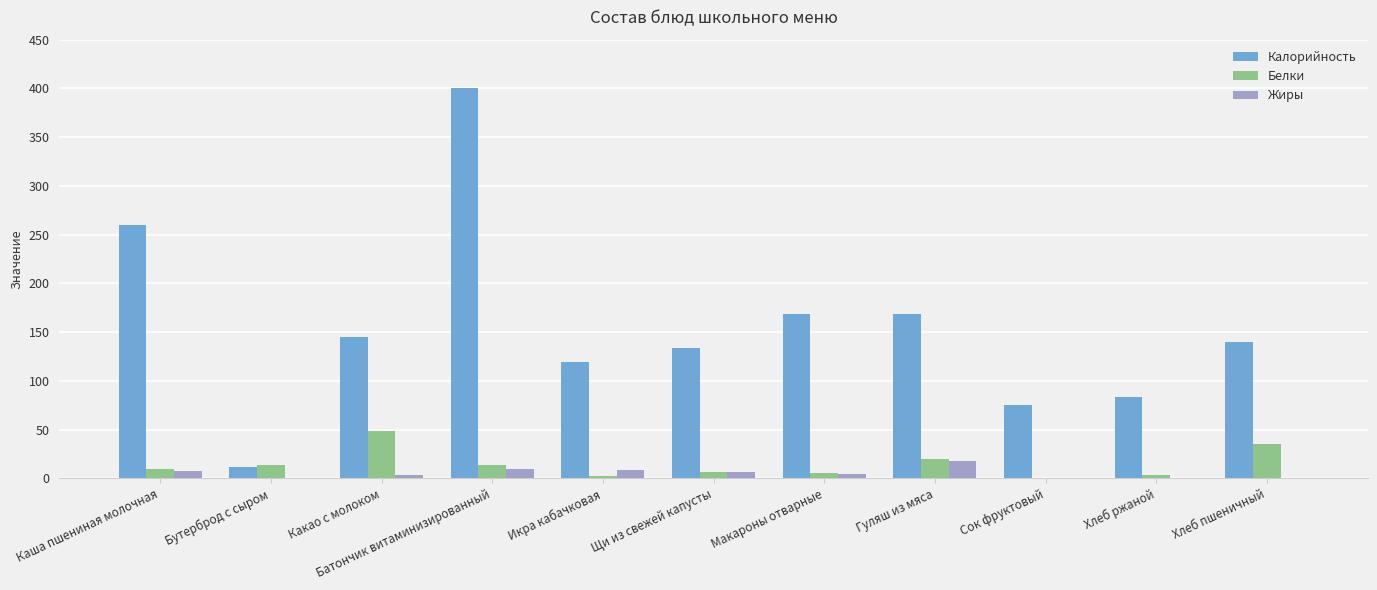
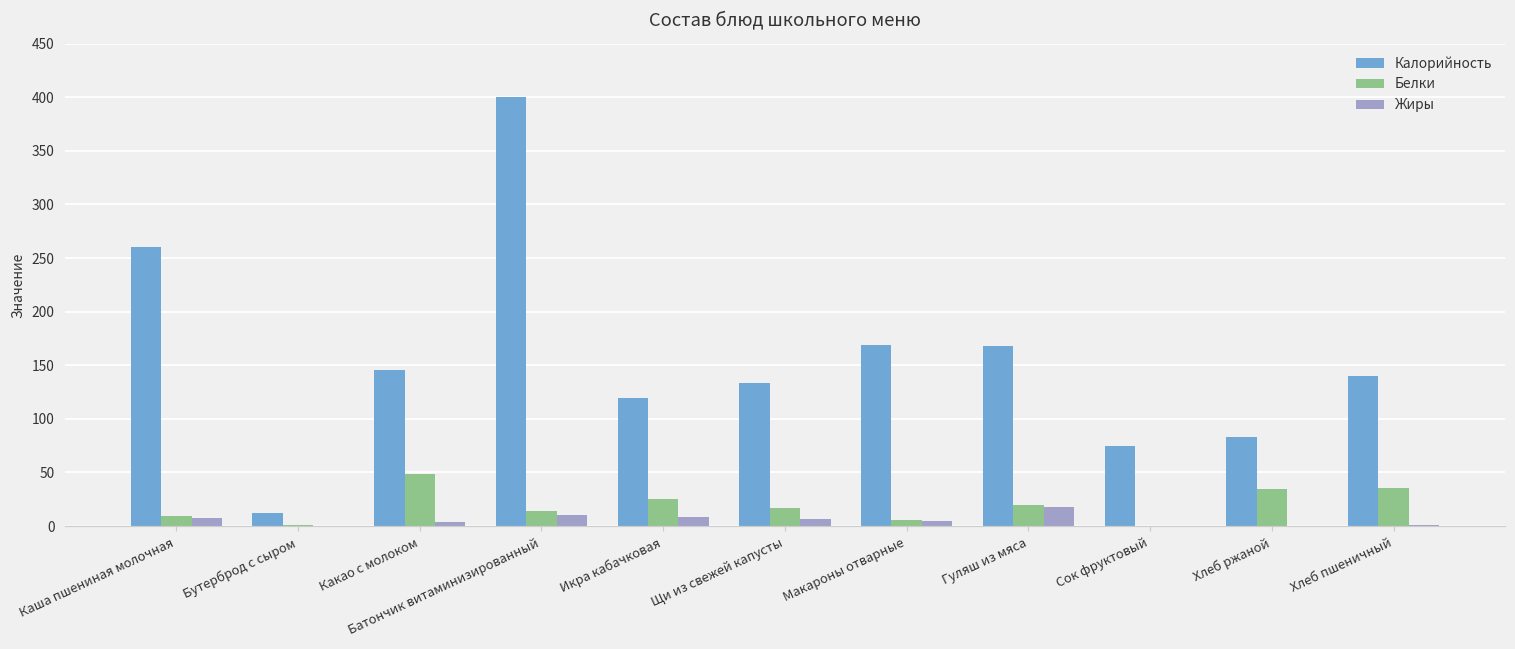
Белки, Бутерброд с сыром: 10 -> 0
Белки, Икра кабачковая: 0 -> 30
Белки, Щи из свежей капусты: 10 -> 20
Белки, Хлеб ржаной: 0 -> 30
